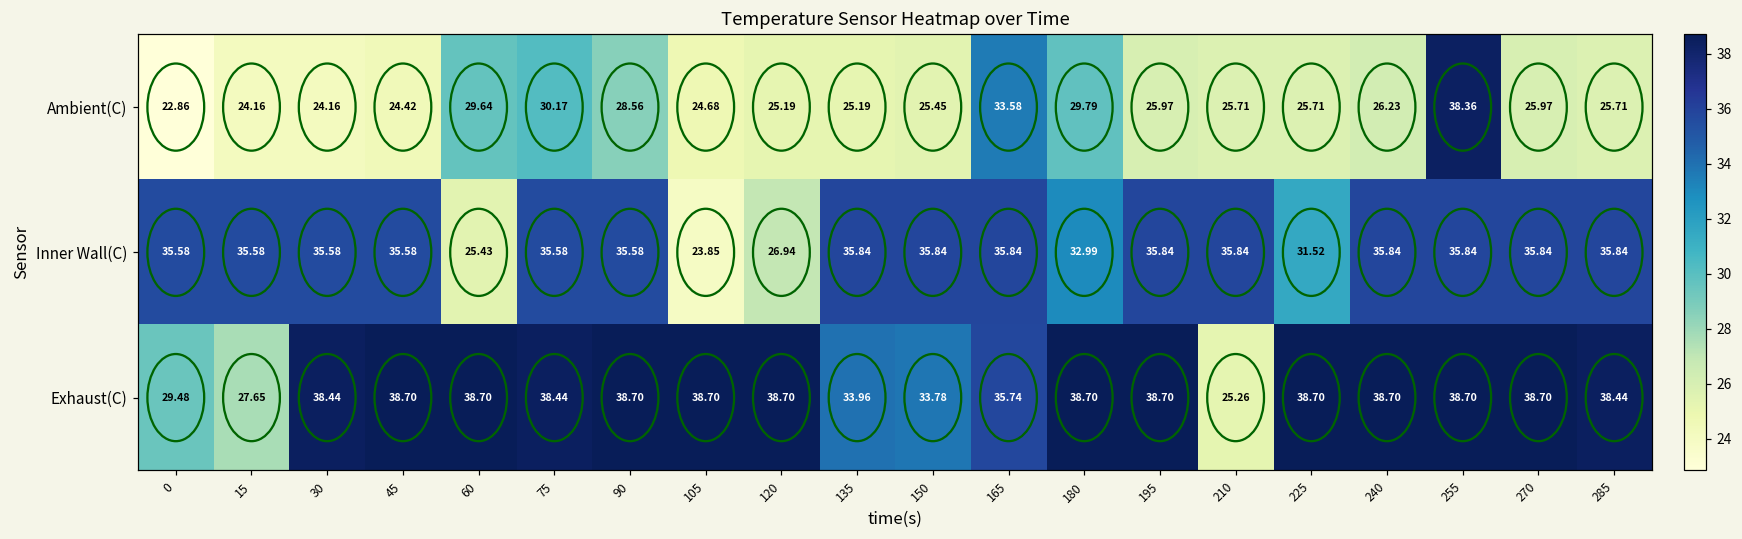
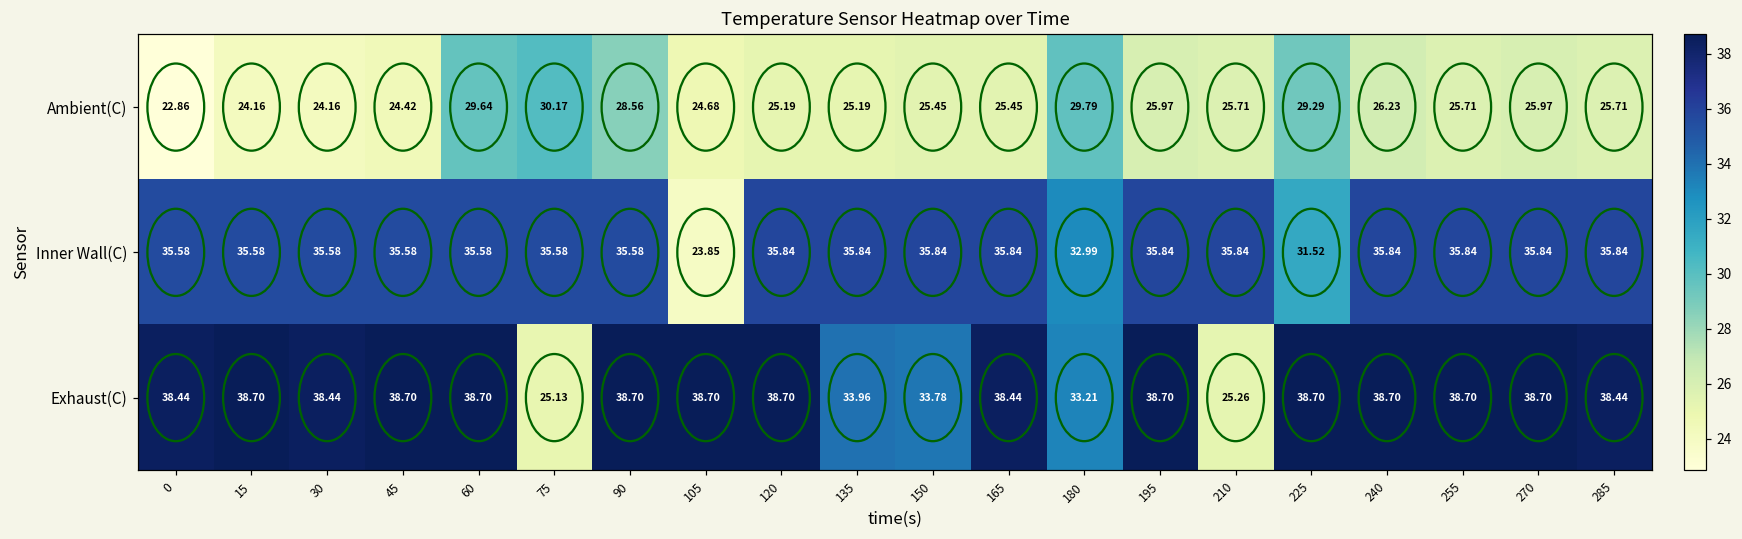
Ambient(C), 165: 33.58 -> 25.45
Ambient(C), 225: 25.71 -> 29.29
Ambient(C), 255: 38.36 -> 25.71
Inner Wall(C), 60: 25.43 -> 35.58
Inner Wall(C), 120: 26.94 -> 35.84
Exhaust(C), 0: 29.48 -> 38.44
Exhaust(C), 15: 27.65 -> 38.70
Exhaust(C), 75: 38.44 -> 25.13
Exhaust(C), 165: 35.74 -> 38.44
Exhaust(C), 180: 38.70 -> 33.21
